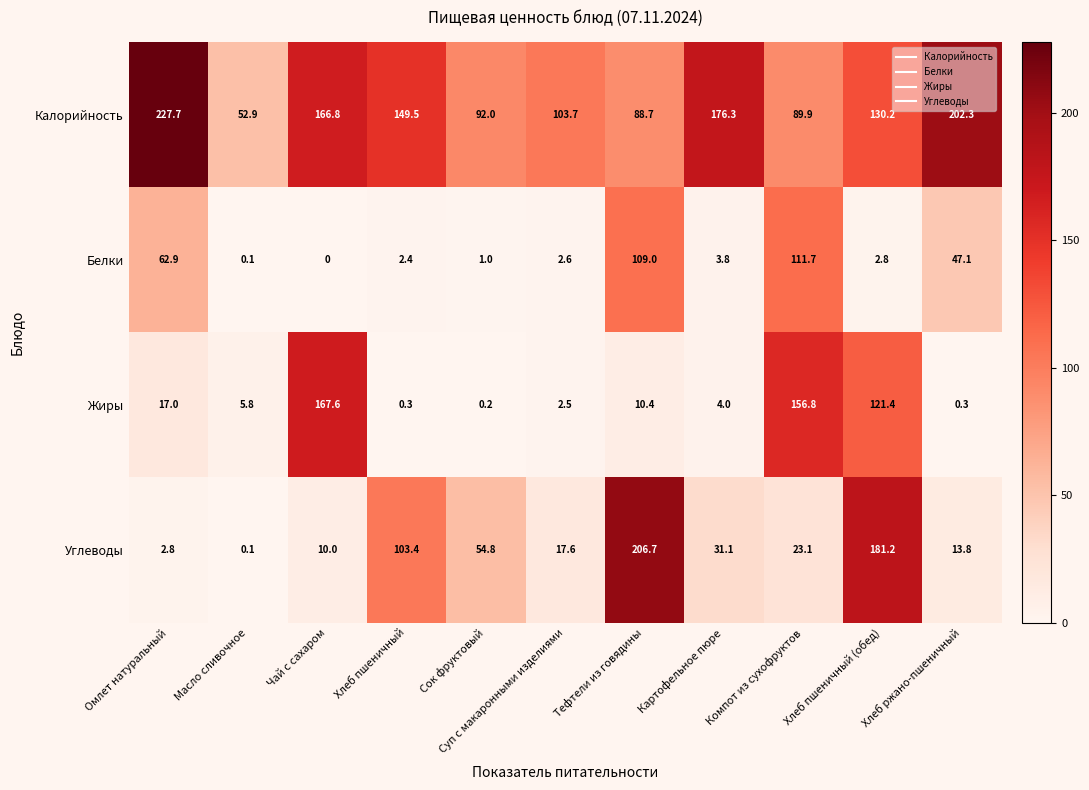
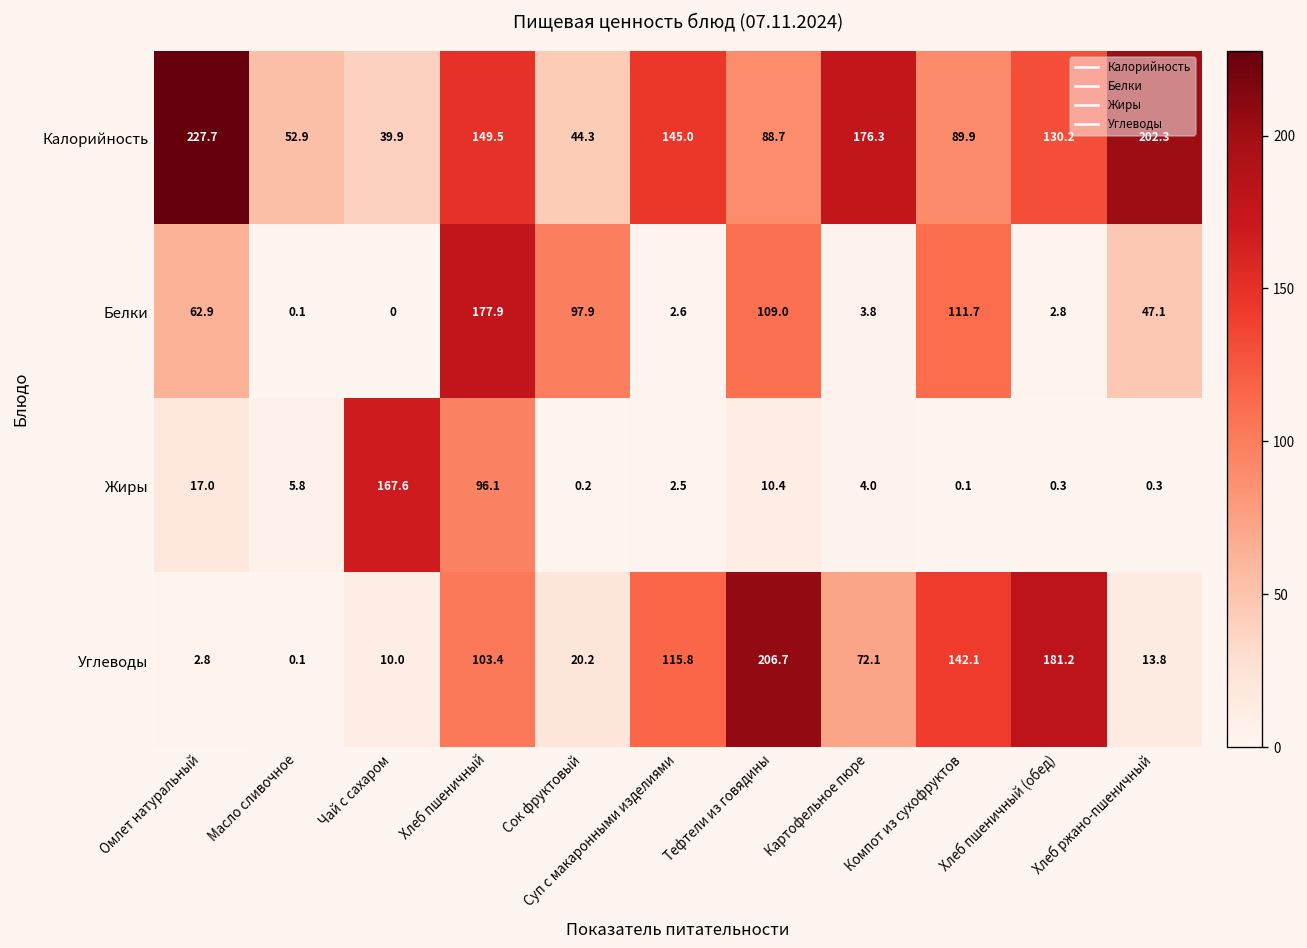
Калорийность, Чай с сахаром: 166.8 -> 39.9
Калорийность, Сок фруктовый: 92.0 -> 44.3
Калорийность, Суп с макаронными изделиями: 103.7 -> 145.0
Белки, Хлеб пшеничный: 2.4 -> 177.9
Белки, Сок фруктовый: 1.0 -> 97.9
Жиры, Хлеб пшеничный: 0.3 -> 96.1
Жиры, Компот из сухофруктов: 156.8 -> 0.1
Жиры, Хлеб пшеничный (обед): 121.4 -> 0.3
Углеводы, Сок фруктовый: 54.8 -> 20.2
Углеводы, Суп с макаронными изделиями: 17.6 -> 115.8
Углеводы, Картофельное пюре: 31.1 -> 72.1
Углеводы, Компот из сухофруктов: 23.1 -> 142.1
